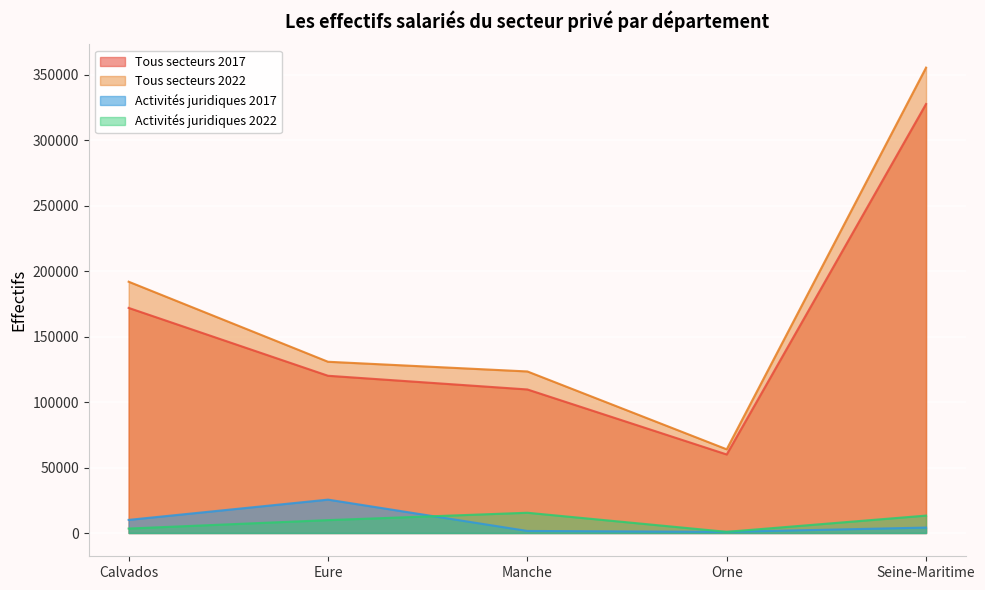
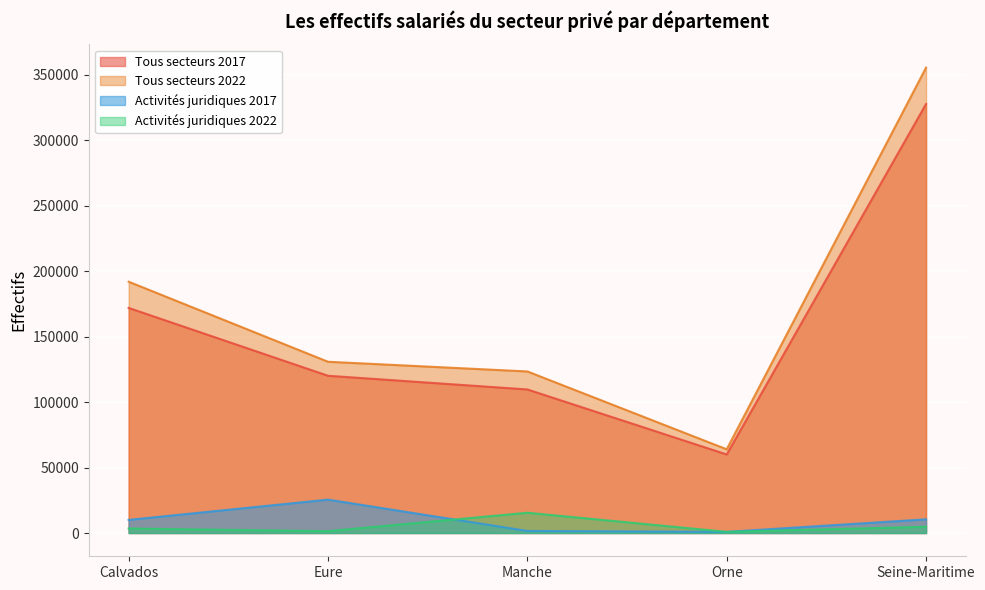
Activités juridiques 2022, Eure: 10000 -> 1000
Activités juridiques 2017, Seine-Maritime: 4000 -> 10000
Activités juridiques 2022, Seine-Maritime: 13000 -> 5000
